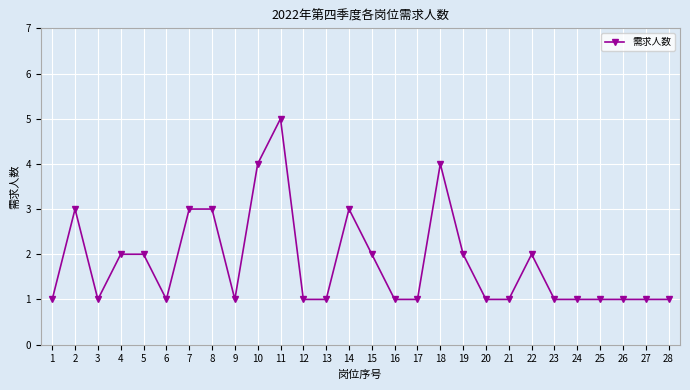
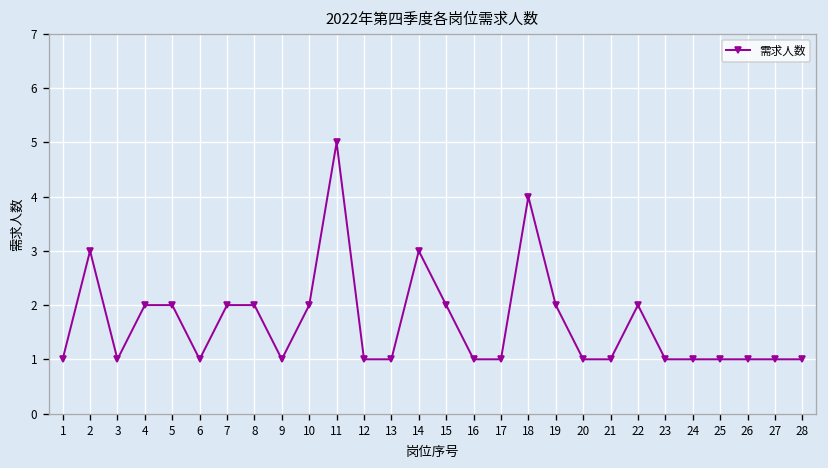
7: 3 -> 2
8: 3 -> 2
10: 4 -> 2
